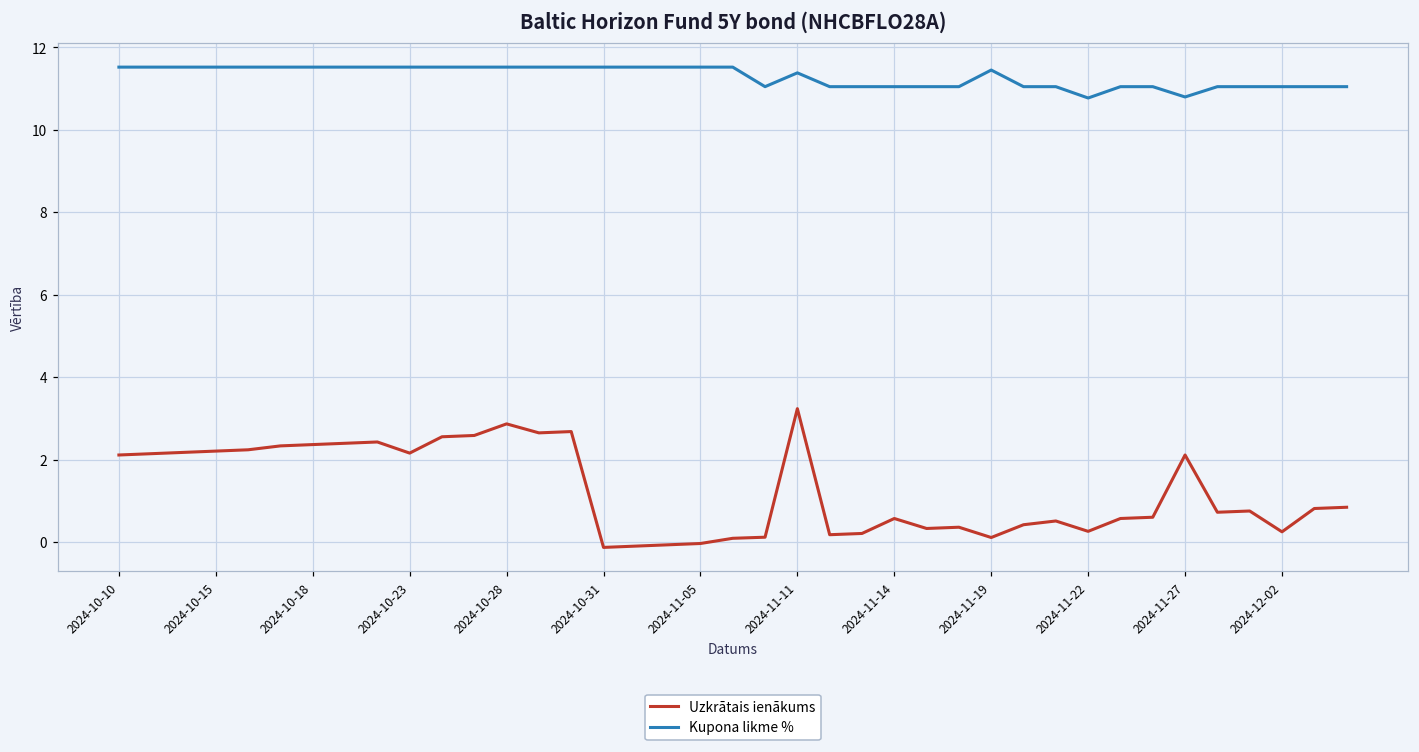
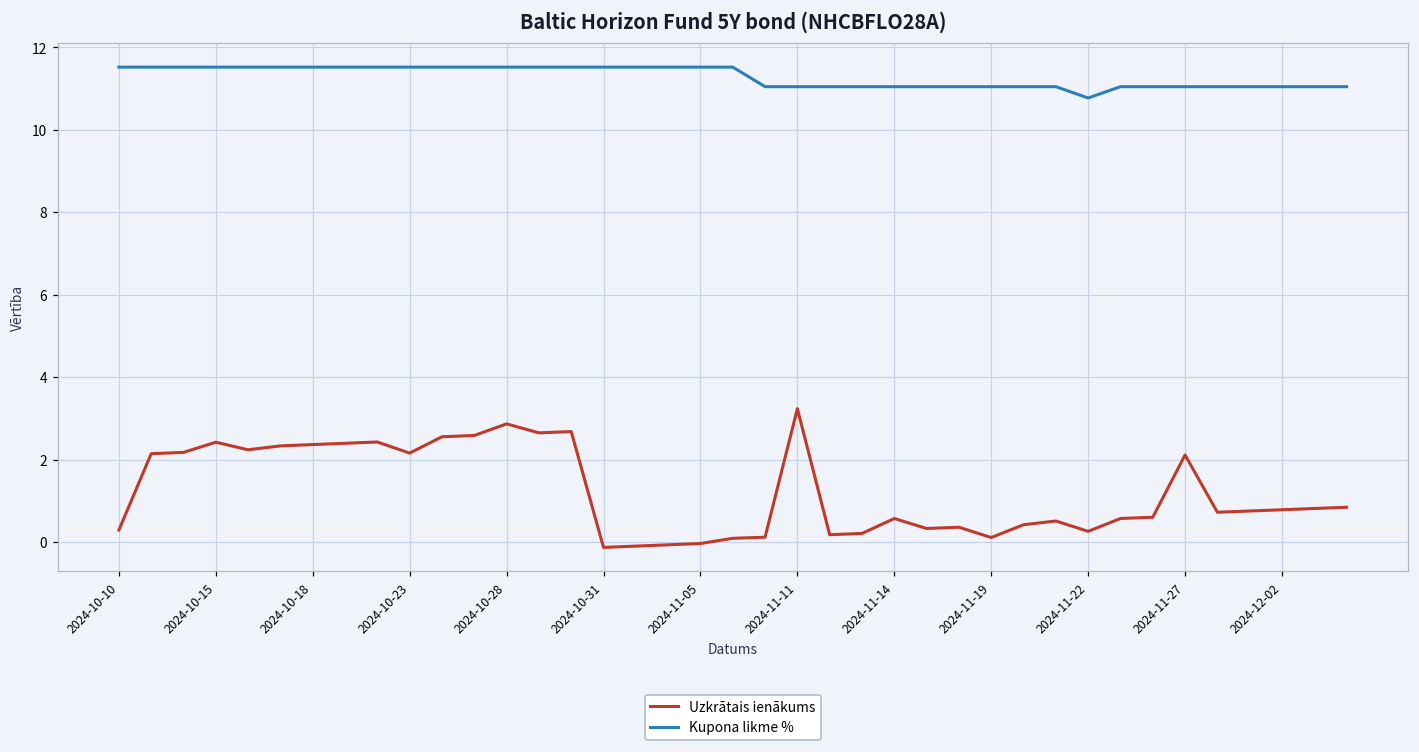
Uzkrātais ienākums, 2024-10-10: 2.1 -> 0.3
Uzkrātais ienākums, 2024-10-15: 2.2 -> 2.4
Kupona likme %, 2024-11-11: 11.4 -> 11.0
Kupona likme %, 2024-11-19: 11.5 -> 11.0
Kupona likme %, 2024-11-27: 10.8 -> 11.0
Uzkrātais ienākums, 2024-12-02: 0.3 -> 0.8
